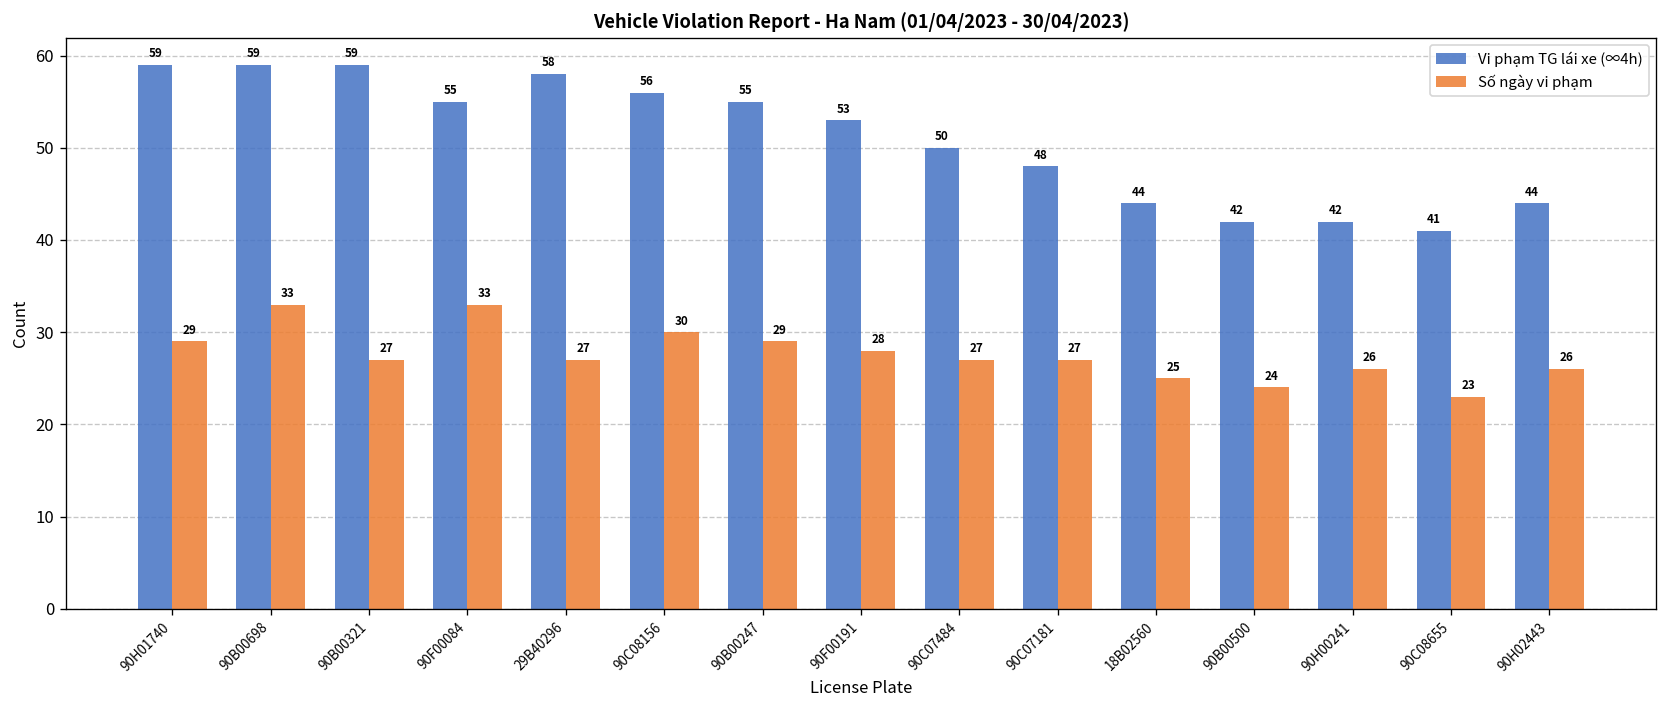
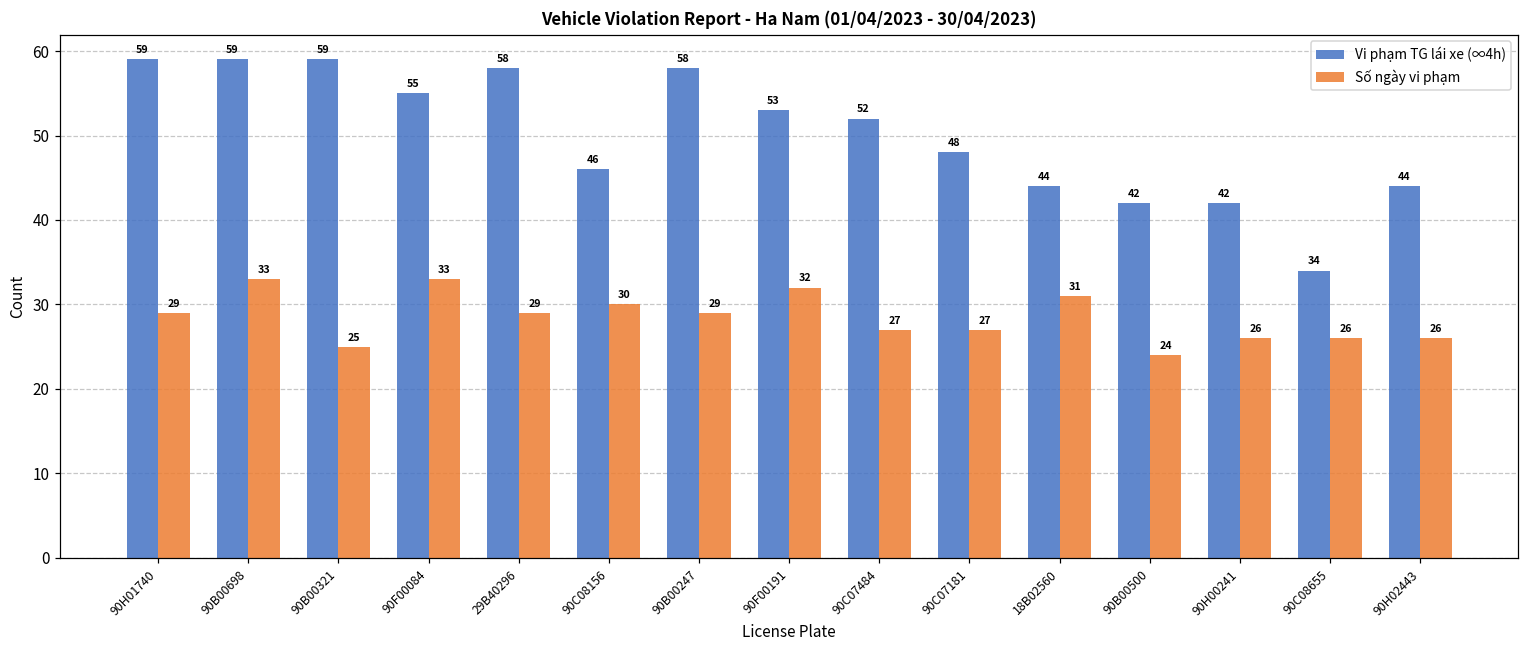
Số ngày vi phạm, 90B00321: 27 -> 25
Số ngày vi phạm, 29B40296: 27 -> 29
Vi phạm TG lái xe (∞4h), 90C08156: 56 -> 46
Vi phạm TG lái xe (∞4h), 90B00247: 55 -> 58
Số ngày vi phạm, 90F00191: 28 -> 32
Vi phạm TG lái xe (∞4h), 90C07484: 50 -> 52
Số ngày vi phạm, 18B02560: 25 -> 31
Vi phạm TG lái xe (∞4h), 90C08655: 41 -> 34
Số ngày vi phạm, 90C08655: 23 -> 26
